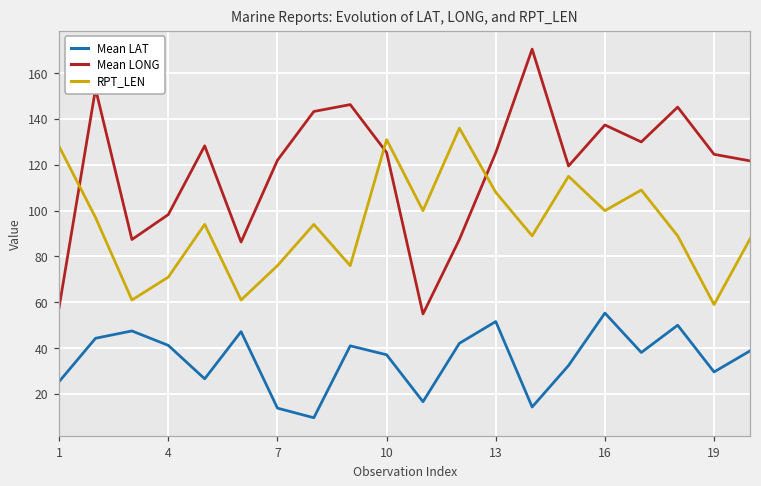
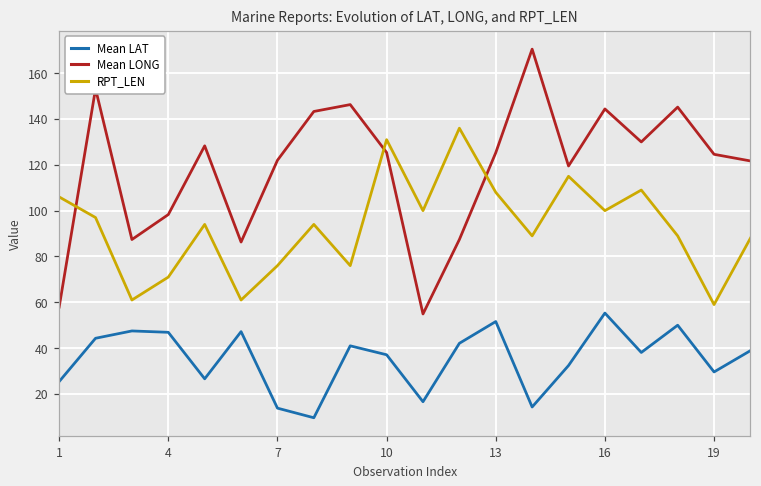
RPT_LEN, 1: 128 -> 106
Mean LAT, 4: 41 -> 47
Mean LONG, 16: 137 -> 144
